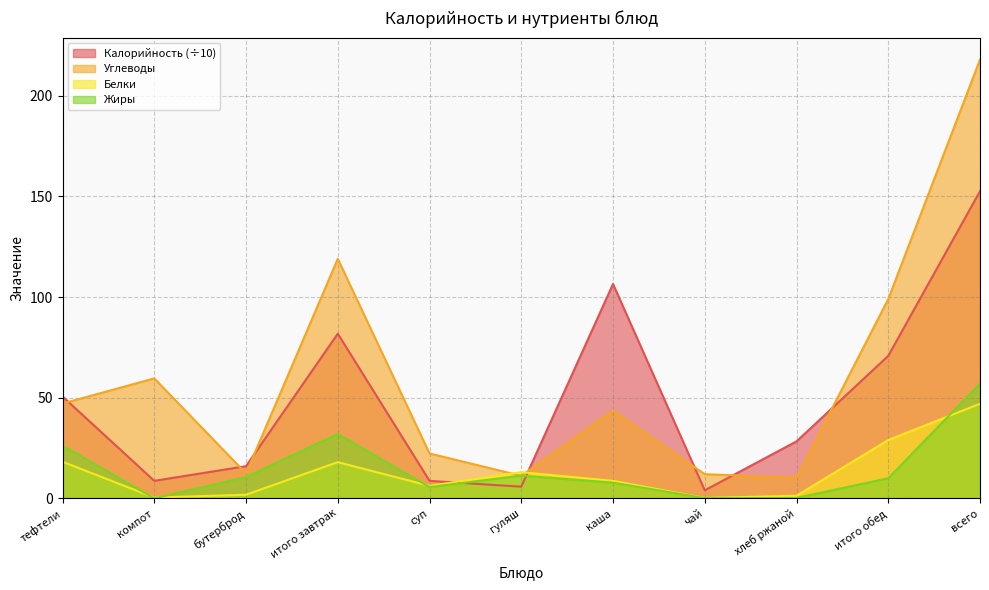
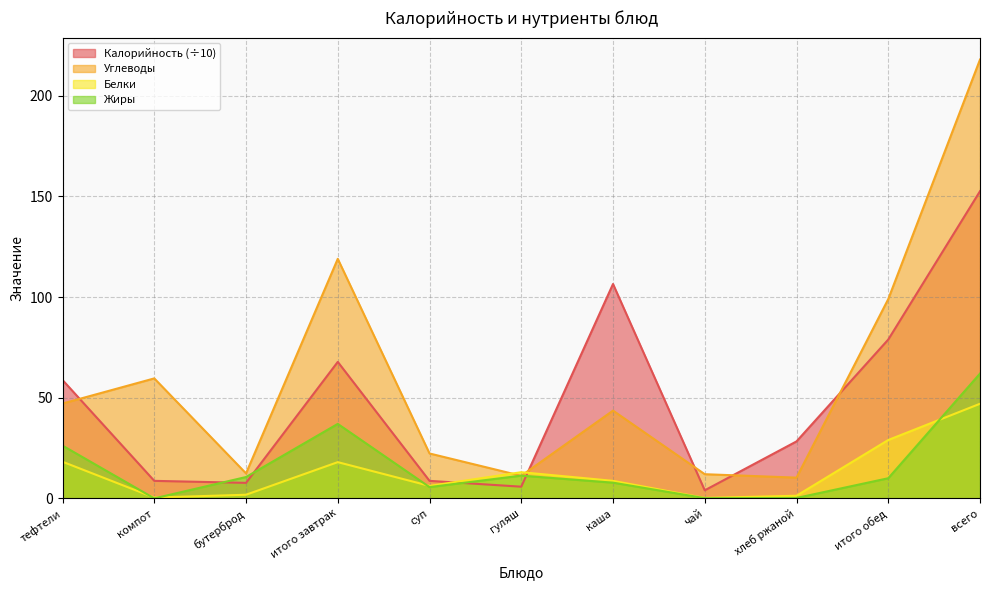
Калорийность (÷10), тефтели: 51 -> 59
Калорийность (÷10), бутерброд: 16 -> 8
Калорийность (÷10), итого завтрак: 82 -> 68
Жиры, итого завтрак: 32 -> 37
Калорийность (÷10), итого обед: 71 -> 79
Жиры, всего: 57 -> 62
